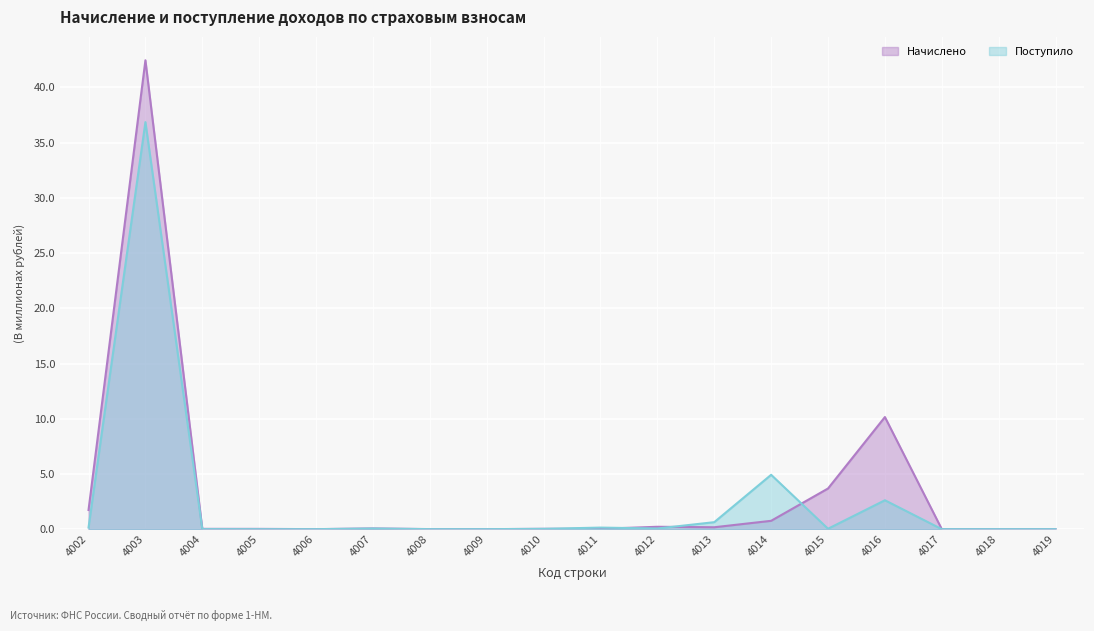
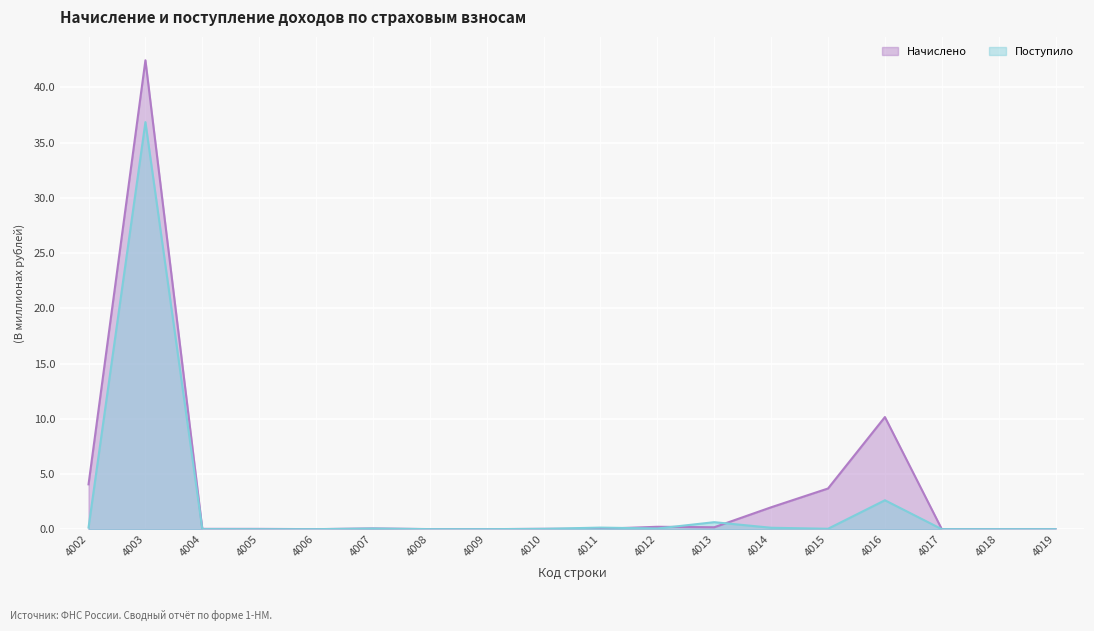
Начислено, 4002: 1.7 -> 4.1
Начислено, 4014: 0.8 -> 2.0
Поступило, 4014: 4.9 -> 0.1
